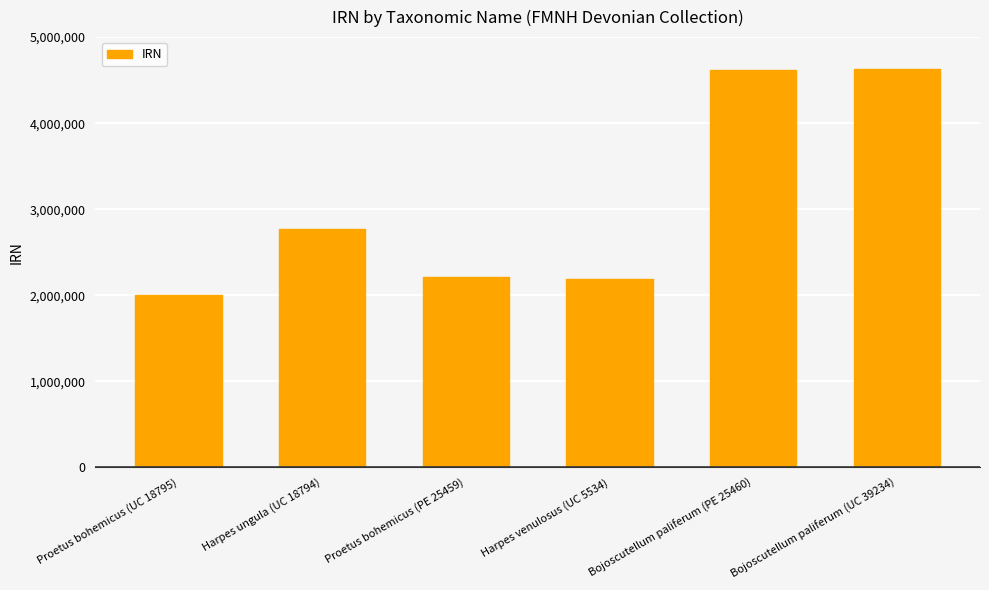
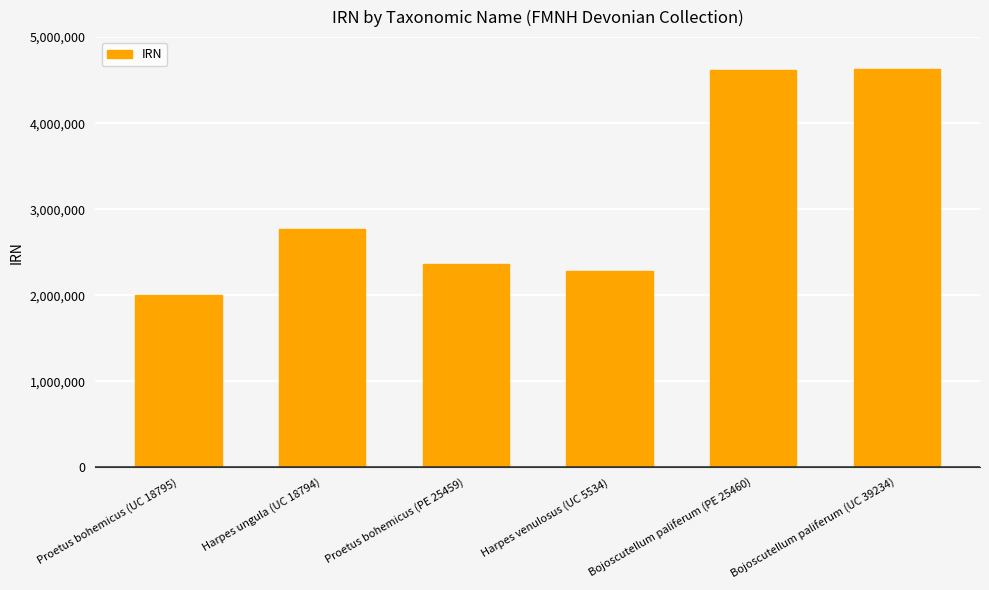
Proetus bohemicus (PE 25459): 2,200,000 -> 2,400,000
Harpes venulosus (UC 5534): 2,200,000 -> 2,300,000
